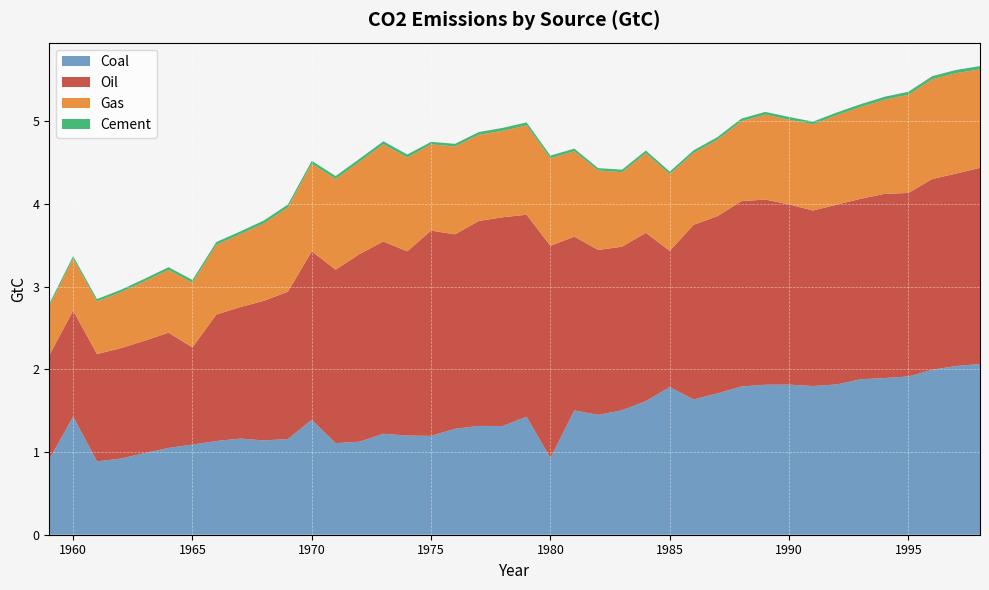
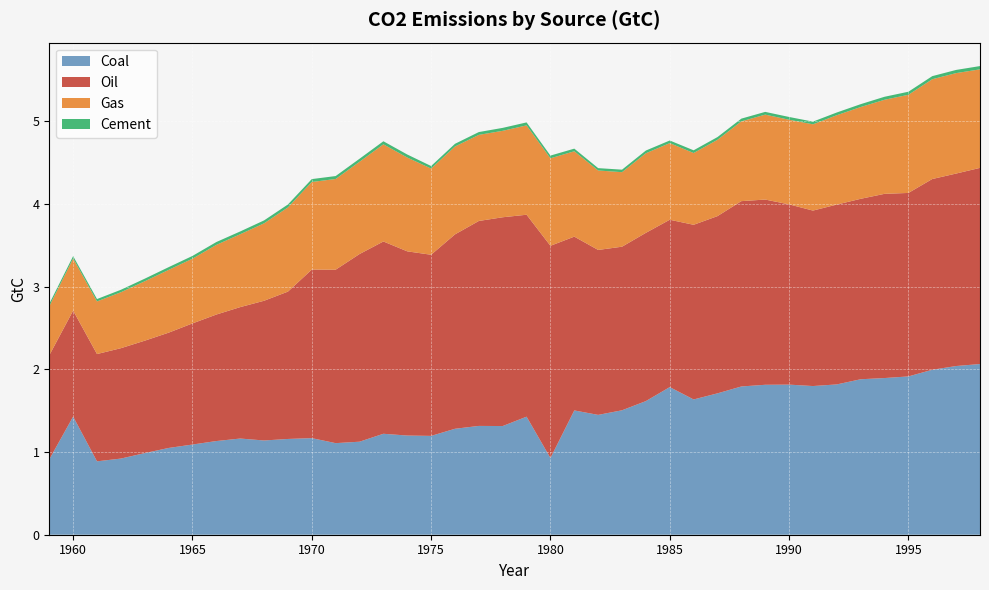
Oil, 1965: 1.2 -> 1.5
Coal, 1970: 1.4 -> 1.2
Oil, 1975: 2.5 -> 2.2
Oil, 1985: 1.6 -> 2.0
